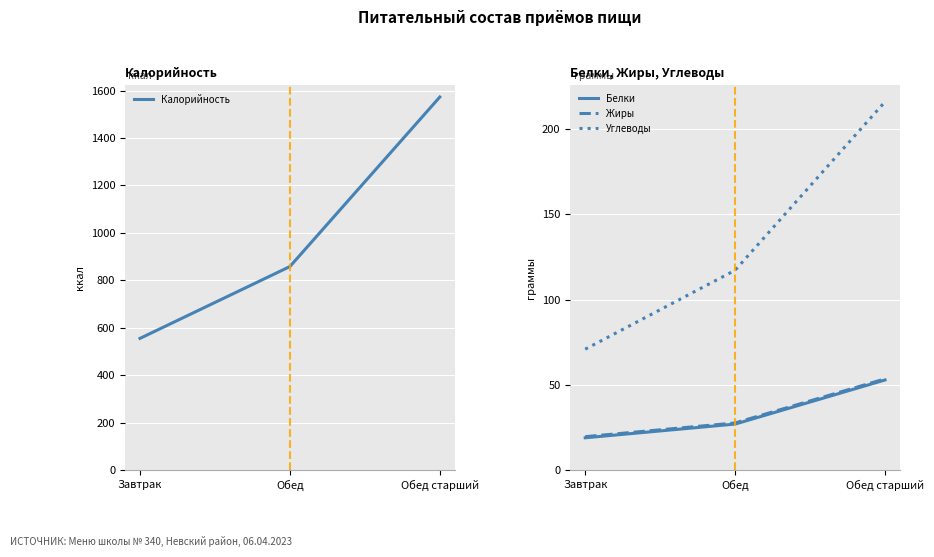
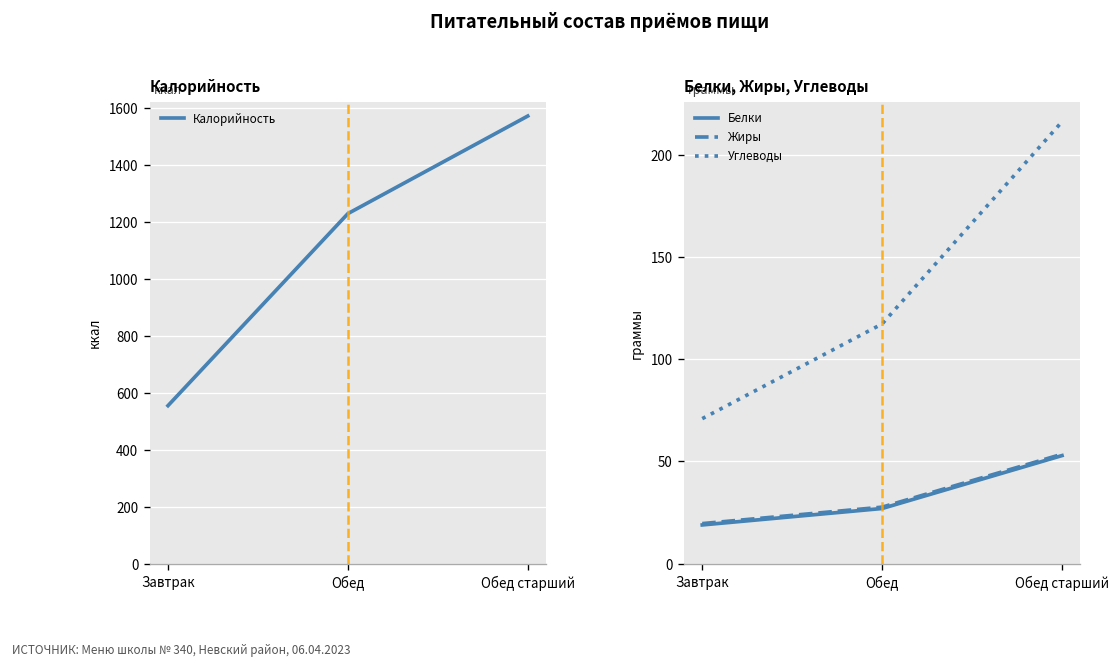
Калорийность, Обед: 860 -> 1230
